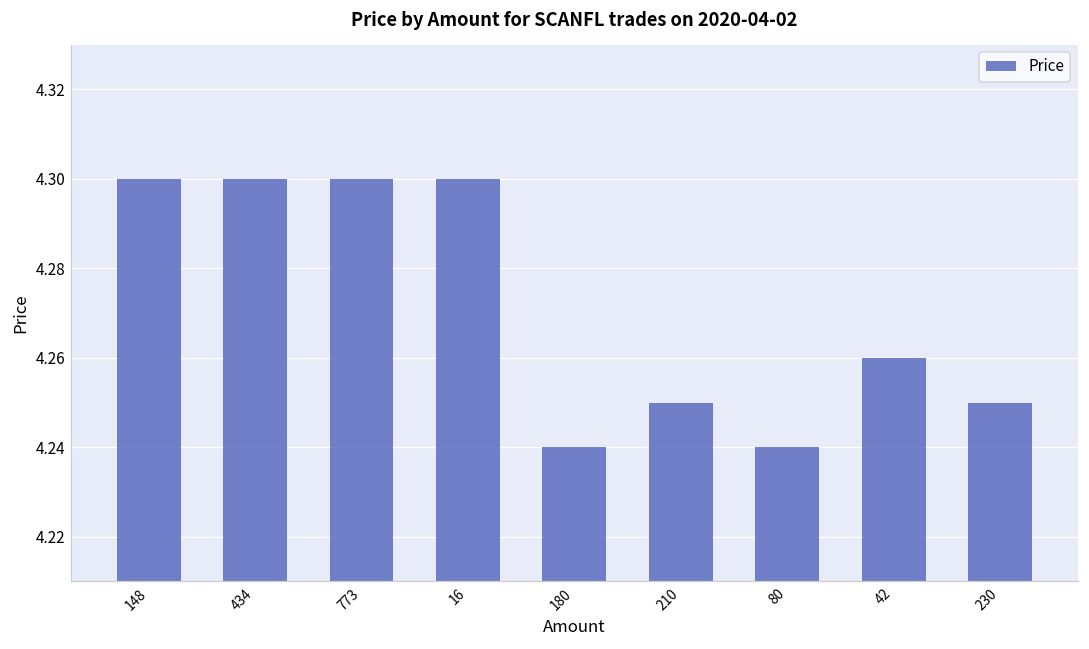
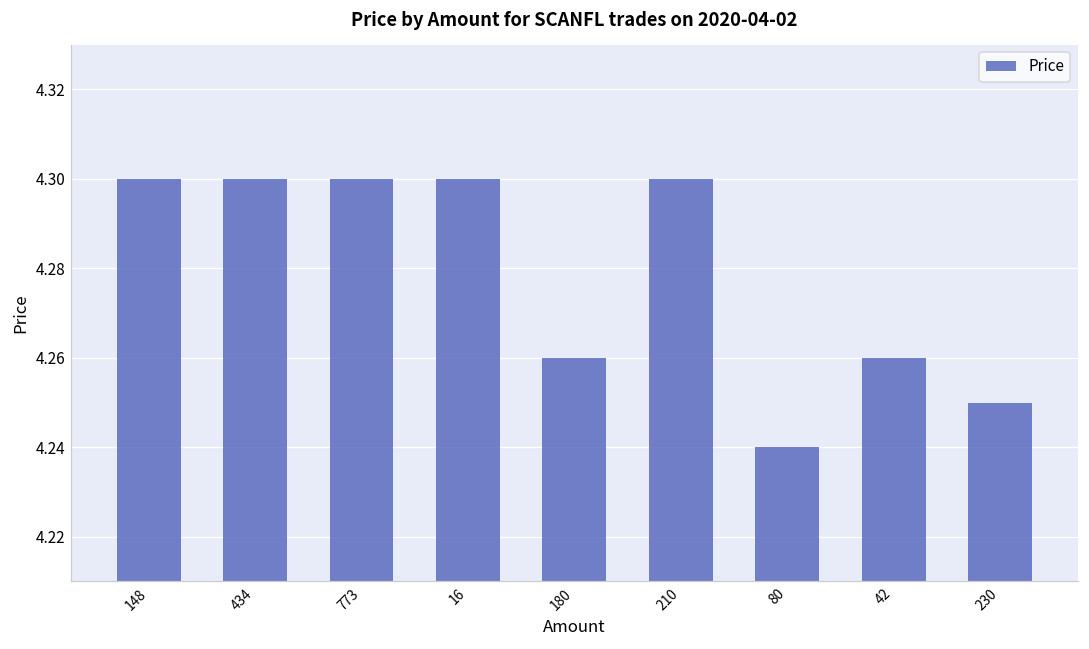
180: 4.24 -> 4.26
210: 4.25 -> 4.30
